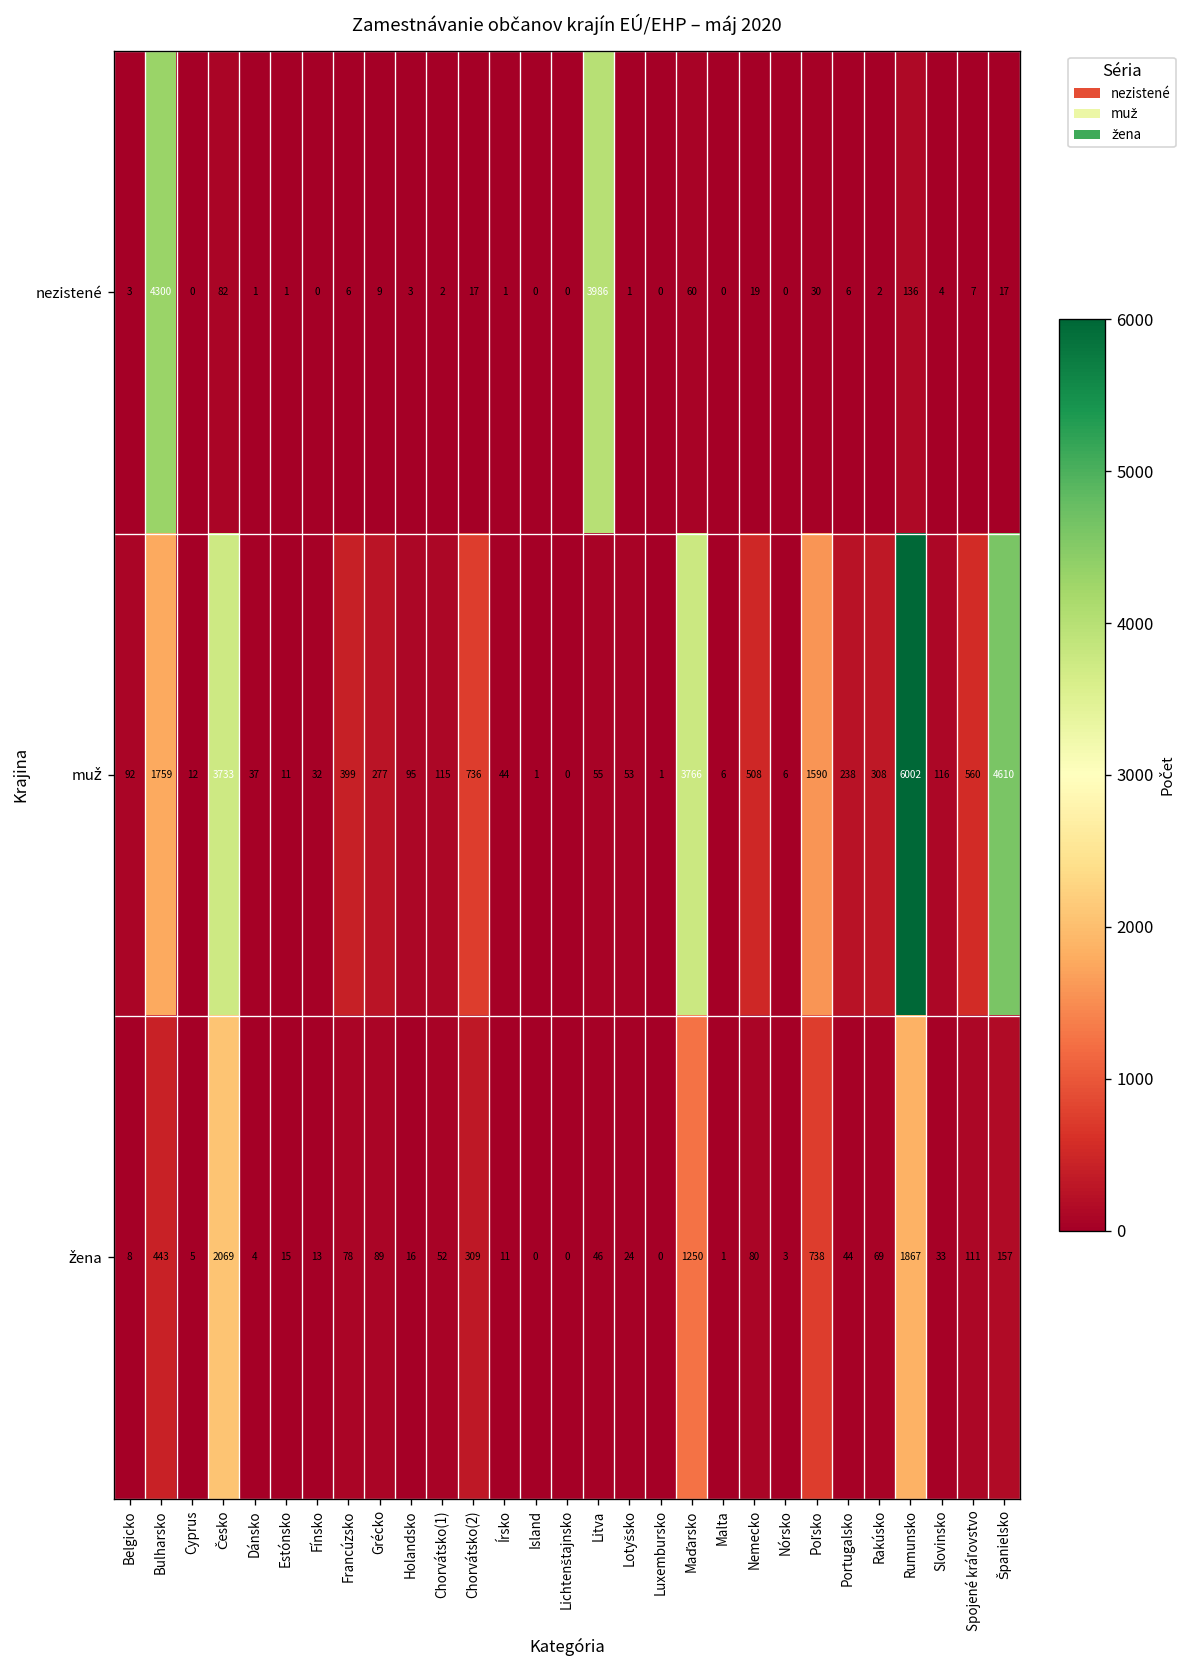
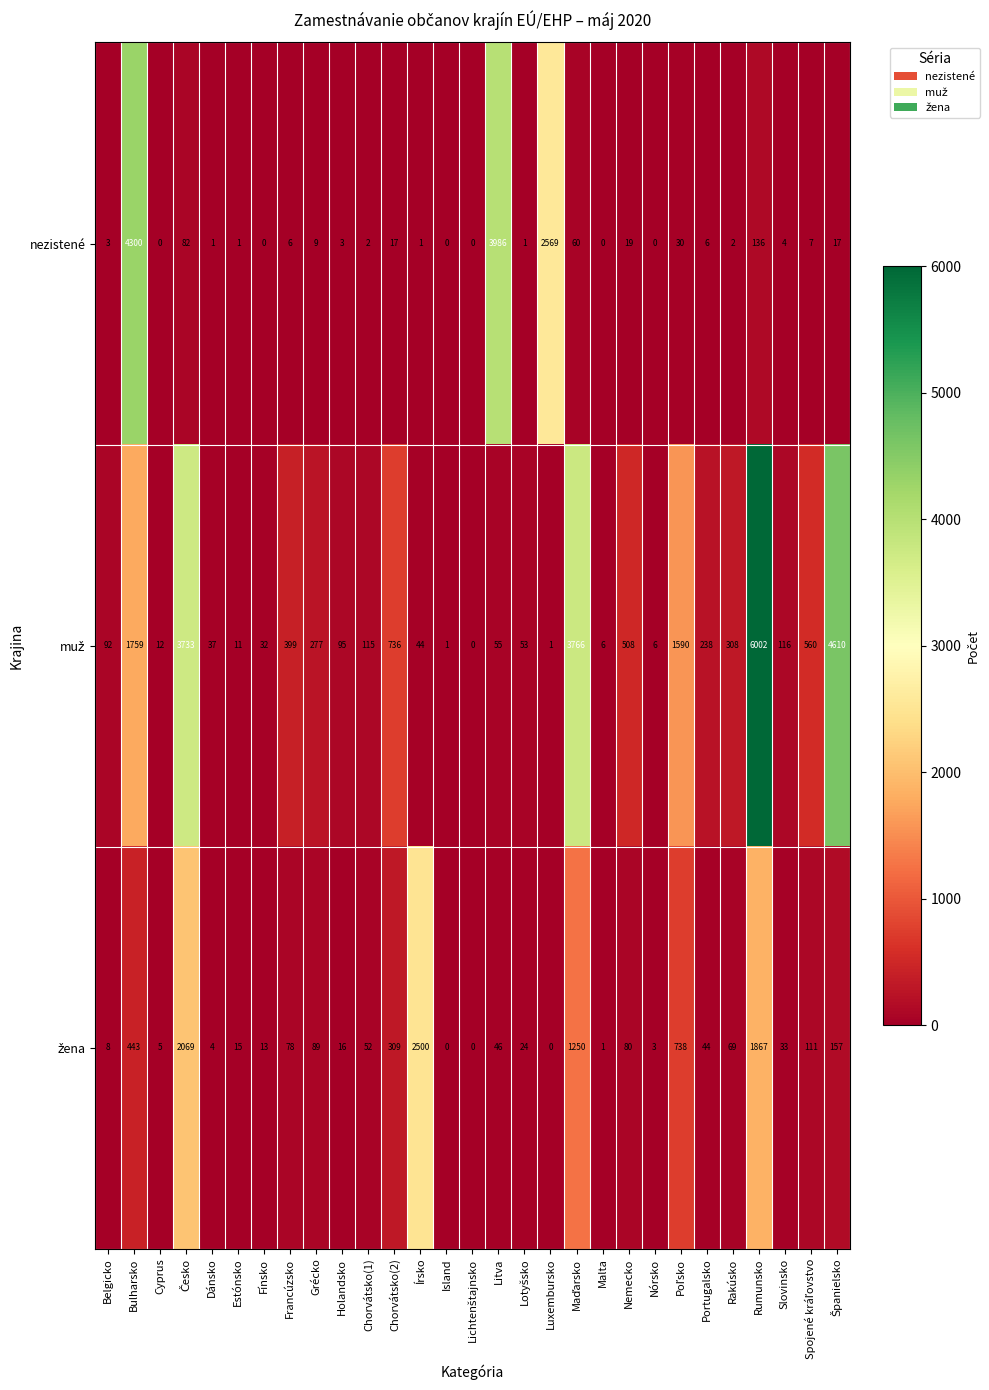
nezistené, Luxembursko: 0 -> 2569
žena, Írsko: 11 -> 2500
